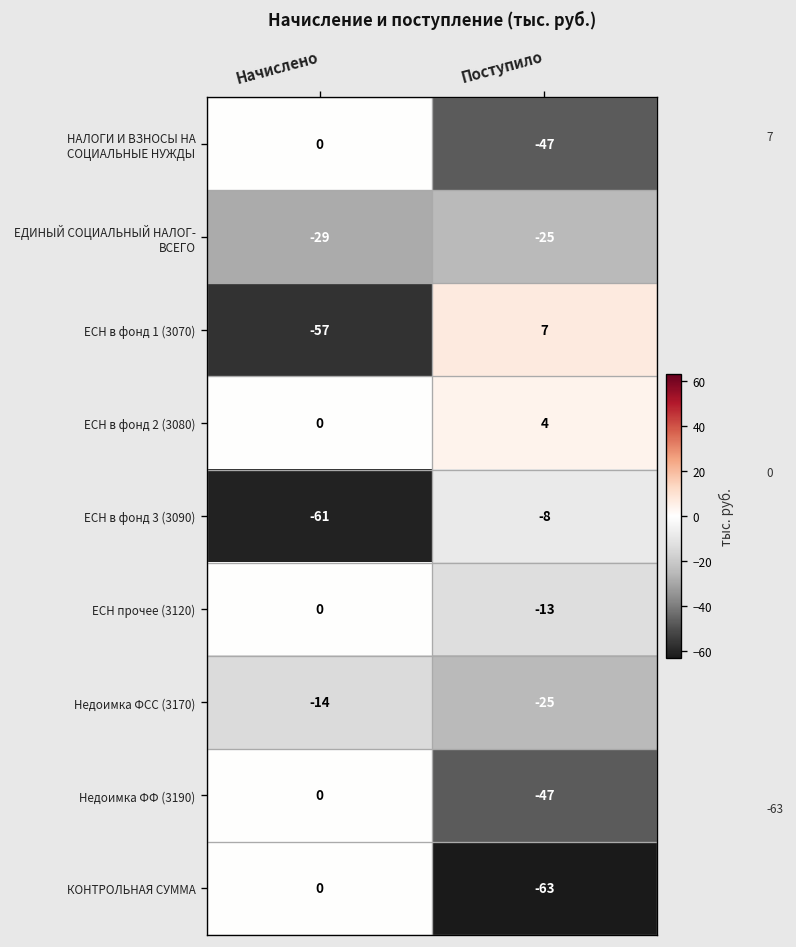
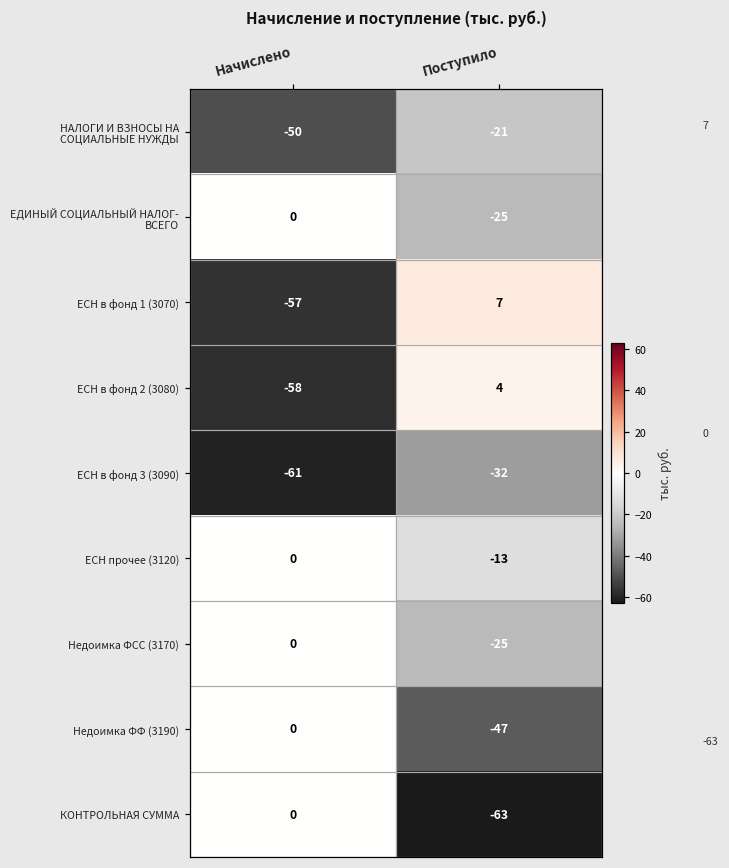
НАЛОГИ И ВЗНОСЫ НА СОЦИАЛЬНЫЕ НУЖДЫ, Начислено: 0 -> -50
НАЛОГИ И ВЗНОСЫ НА СОЦИАЛЬНЫЕ НУЖДЫ, Поступило: -47 -> -21
ЕДИНЫЙ СОЦИАЛЬНЫЙ НАЛОГ- ВСЕГО, Начислено: -29 -> 0
ЕСН в фонд 2 (3080), Начислено: 0 -> -58
ЕСН в фонд 3 (3090), Поступило: -8 -> -32
Недоимка ФСС (3170), Начислено: -14 -> 0
